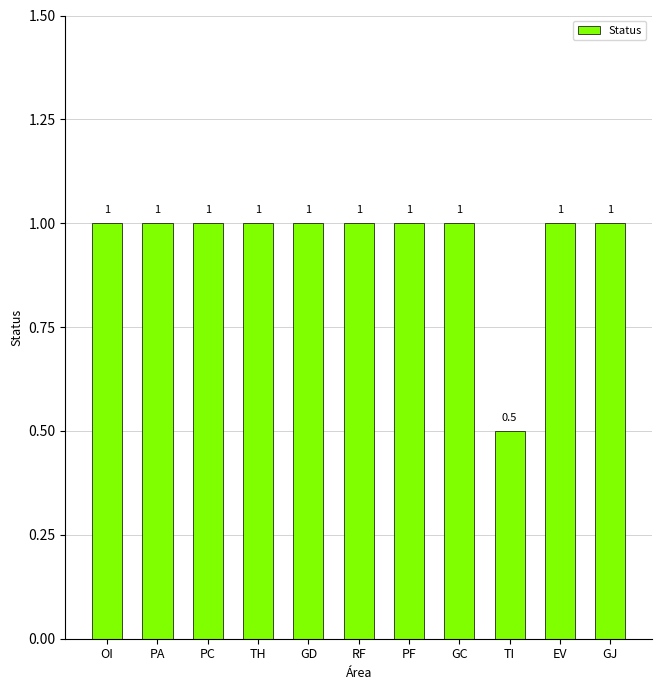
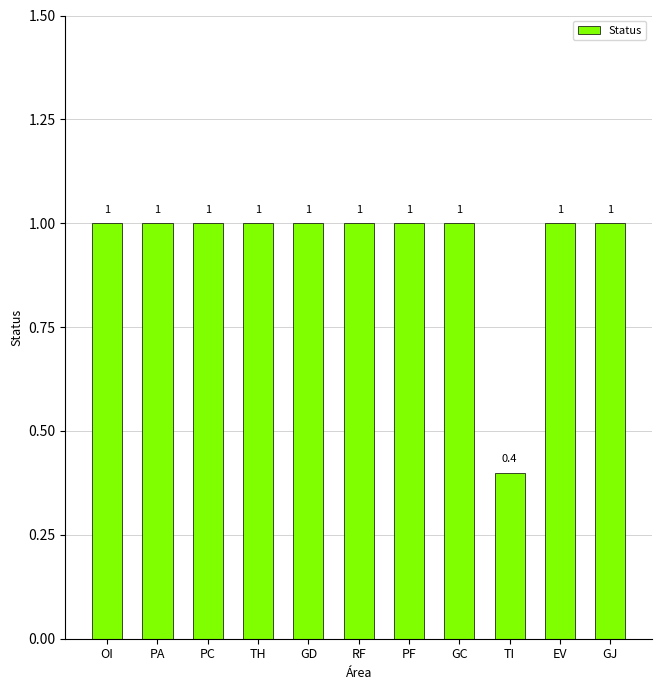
TI: 0.5 -> 0.4
